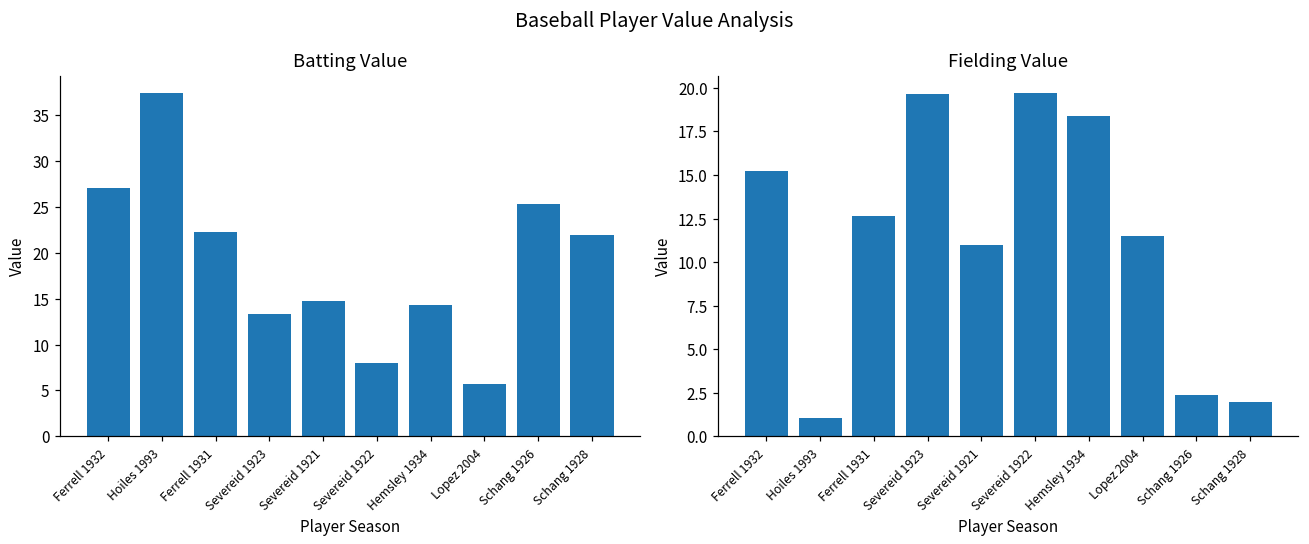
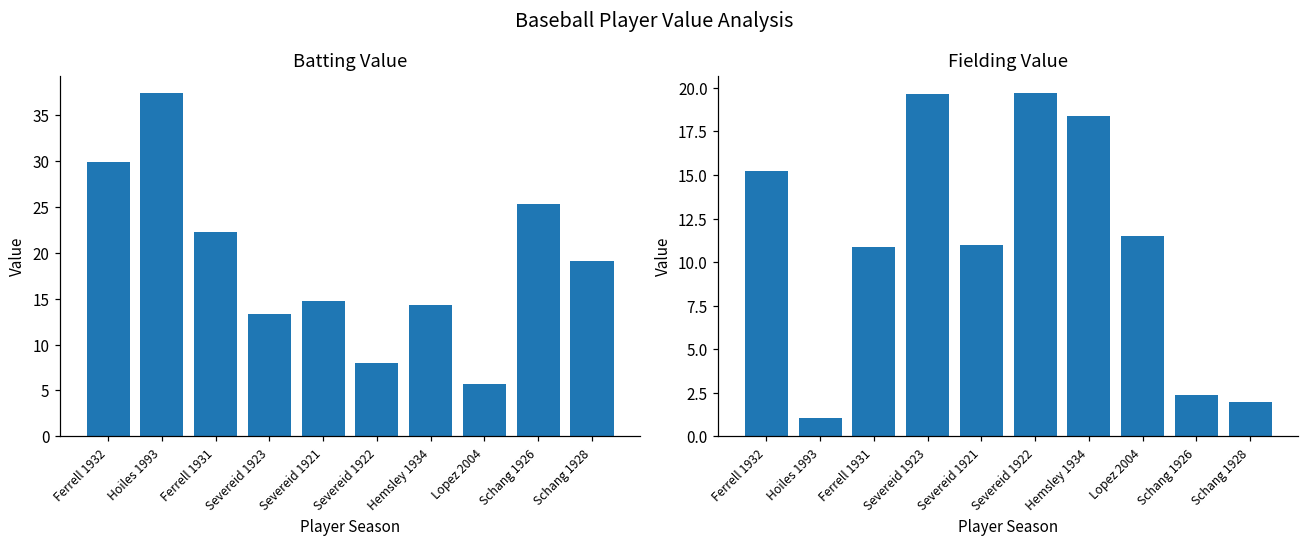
Batting Value, Ferrell 1932: 27 -> 30
Batting Value, Schang 1928: 22 -> 19
Fielding Value, Ferrell 1931: 12.6 -> 10.9
